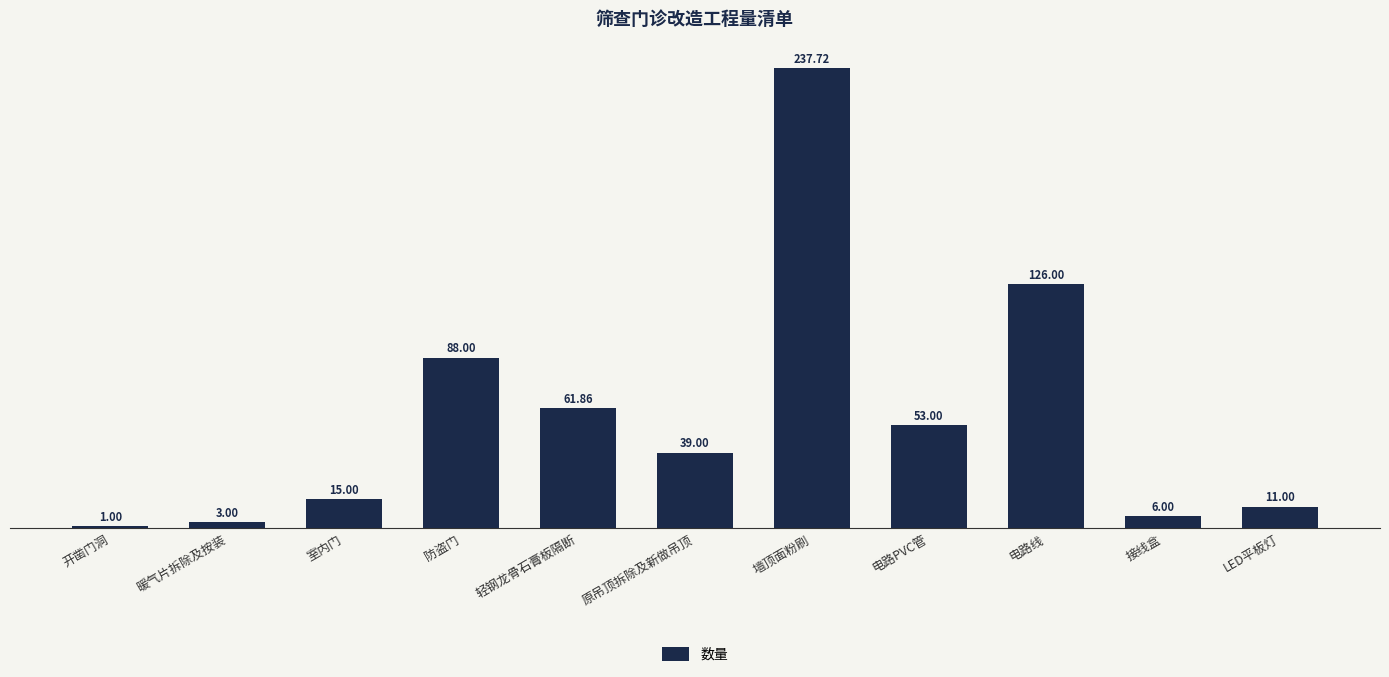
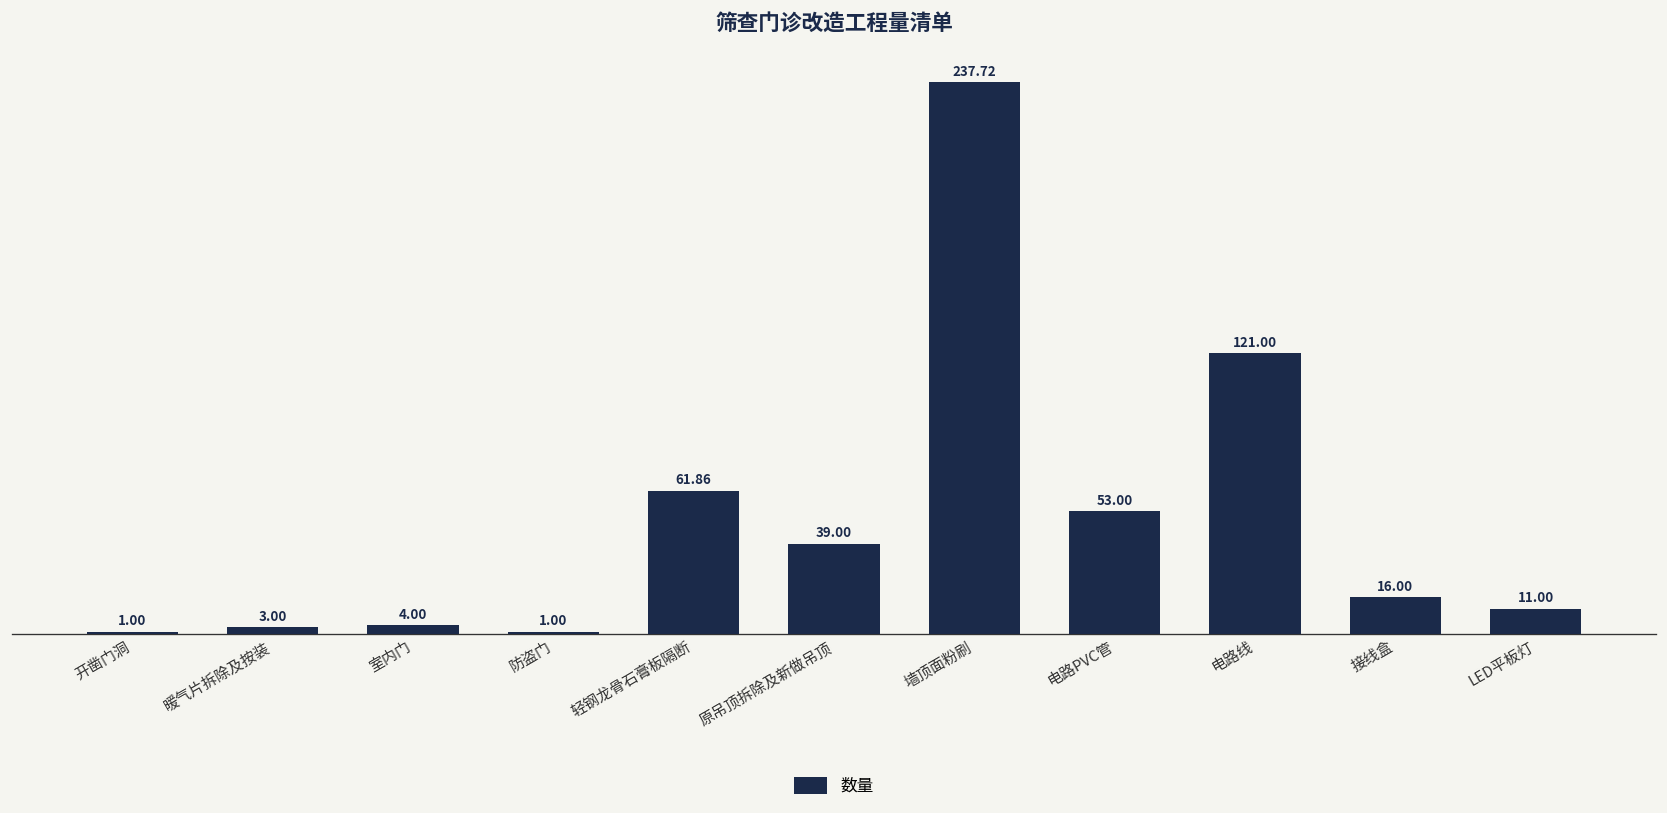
室内门: 15.00 -> 4.00
防盗门: 88.00 -> 1.00
电路线: 126.00 -> 121.00
接线盒: 6.00 -> 16.00
